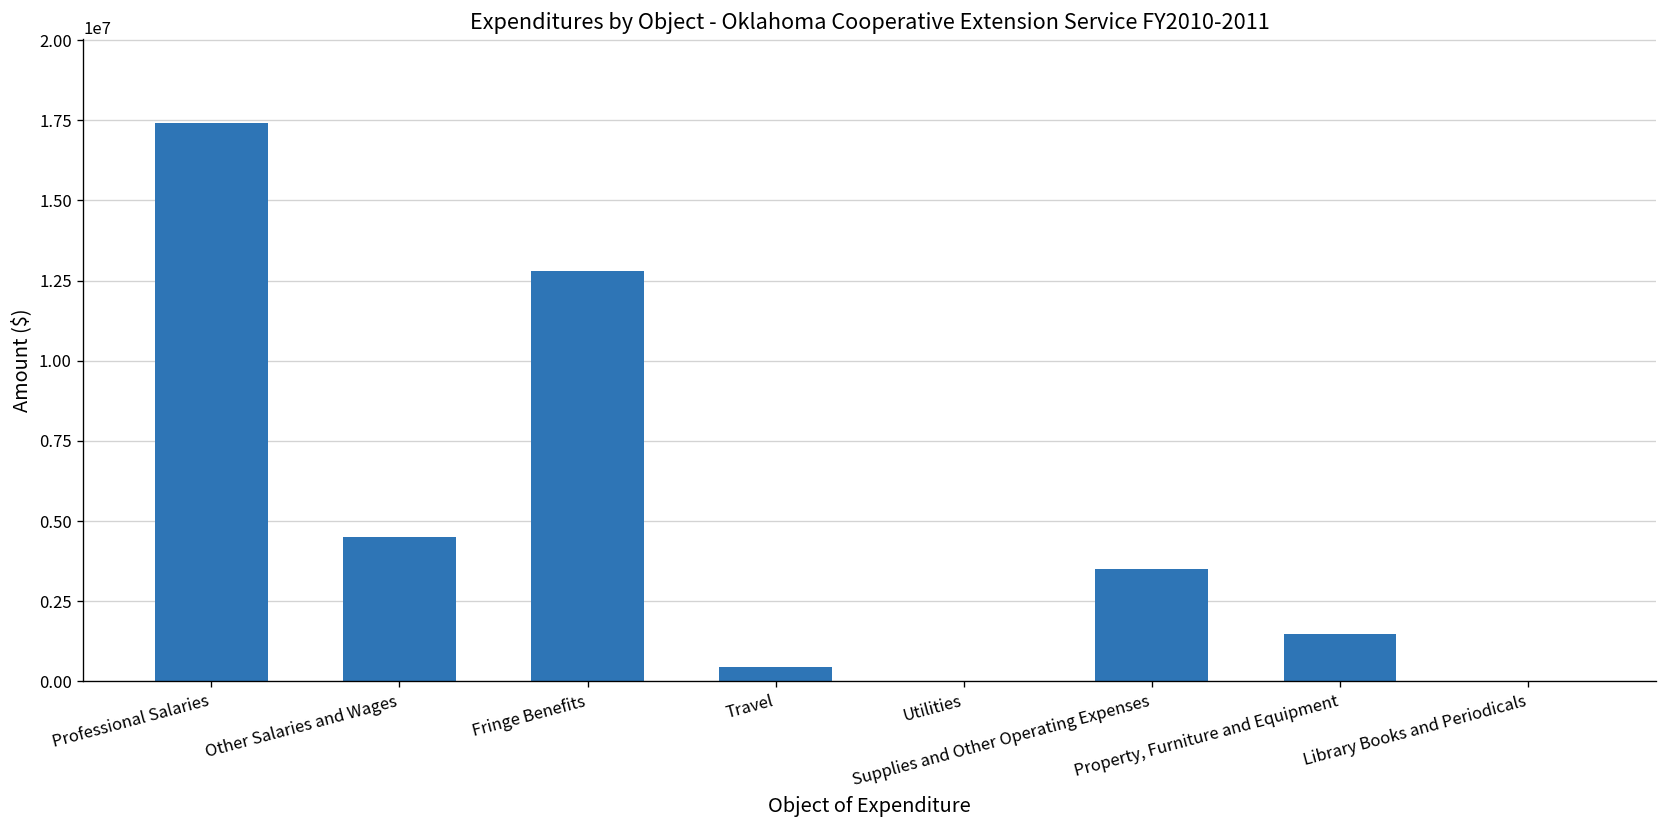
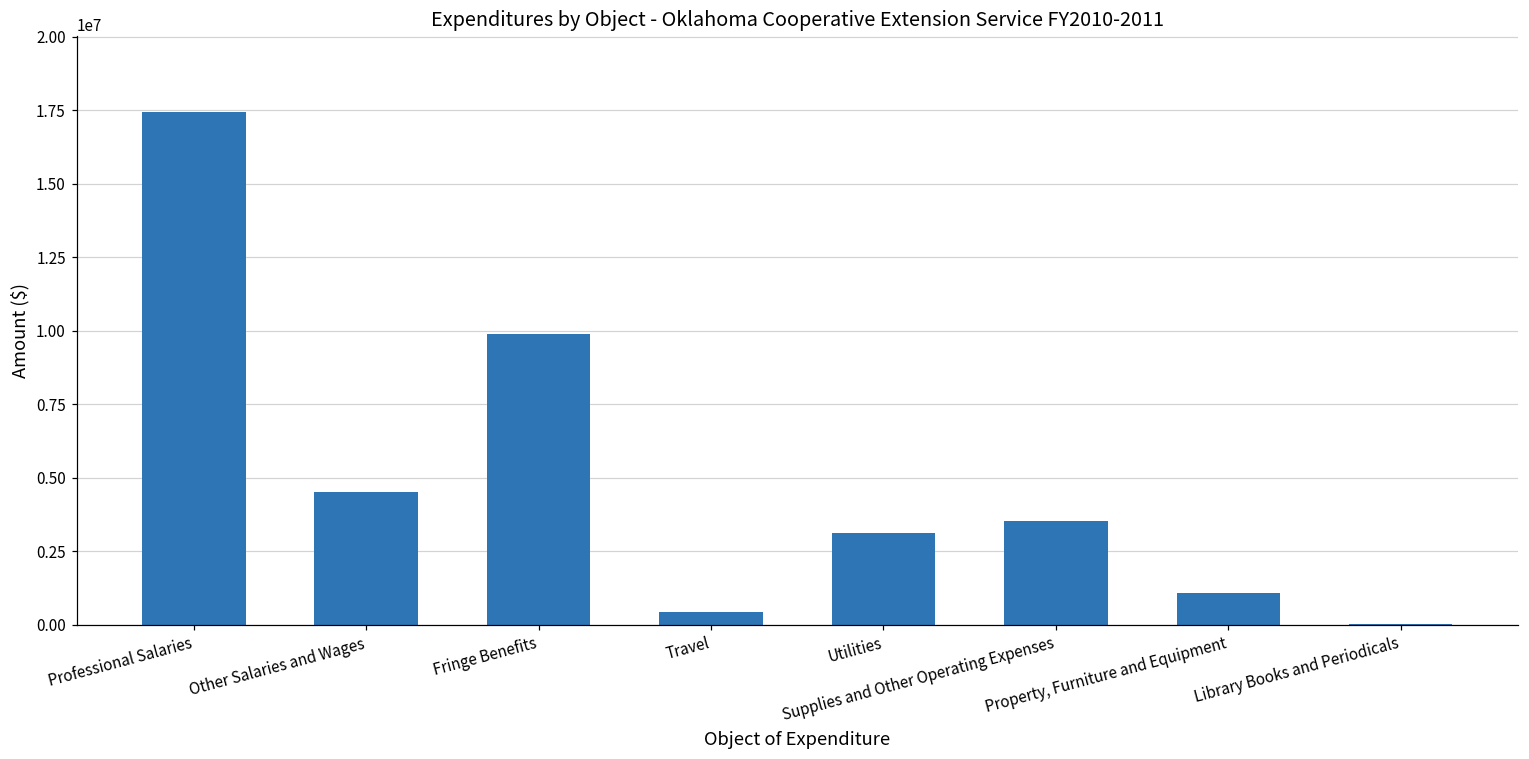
Fringe Benefits: 12800000 -> 9900000
Utilities: 0 -> 3100000
Property, Furniture and Equipment: 1500000 -> 1100000
